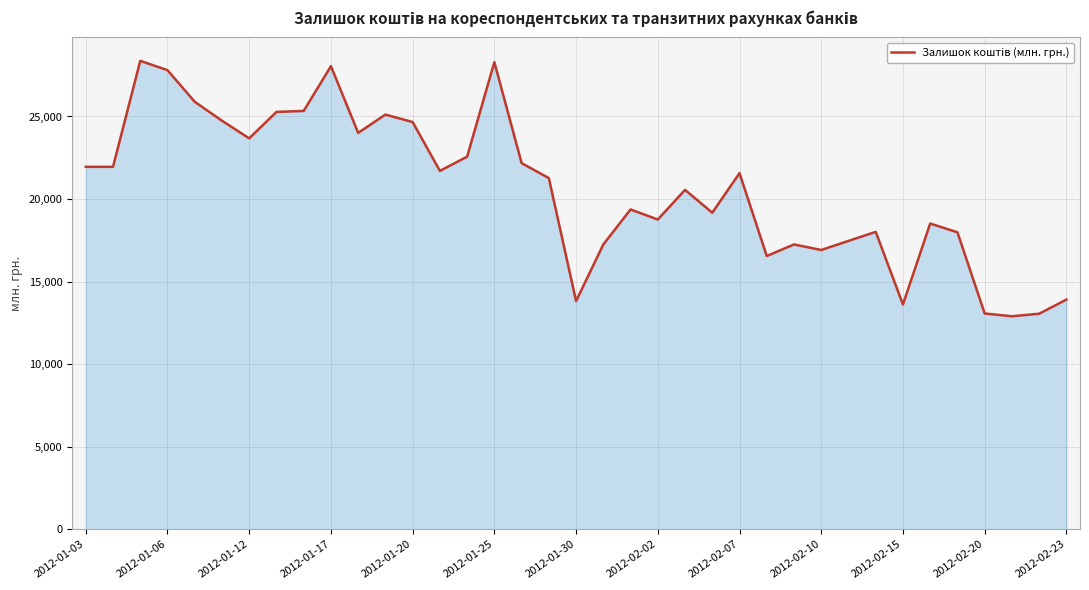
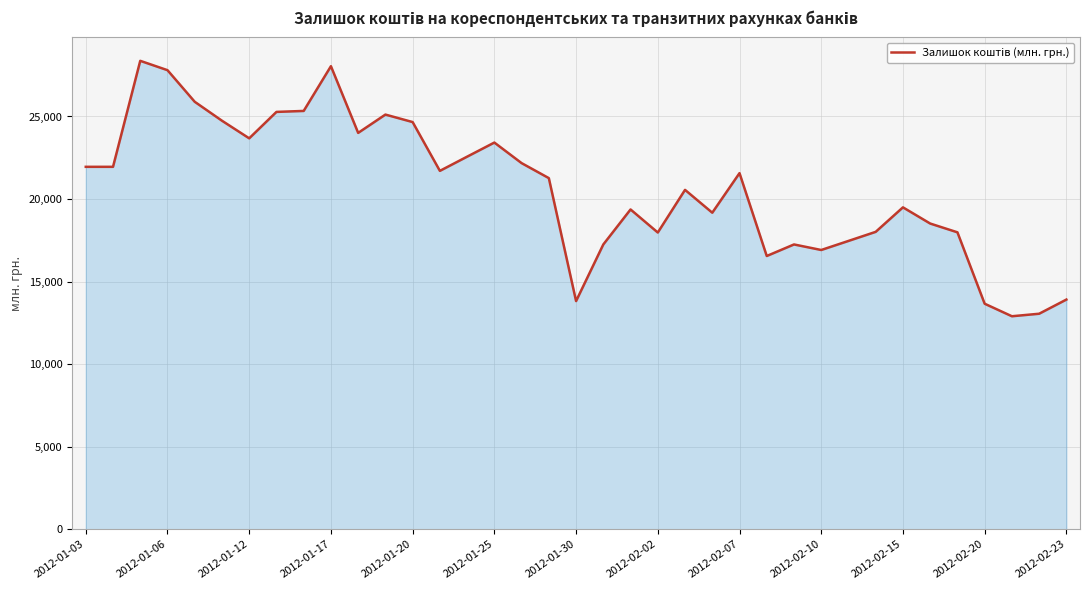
2012-01-25: 28,300 -> 23,400
2012-02-02: 18,800 -> 18,000
2012-02-15: 13,600 -> 19,500
2012-02-20: 13,100 -> 13,700
